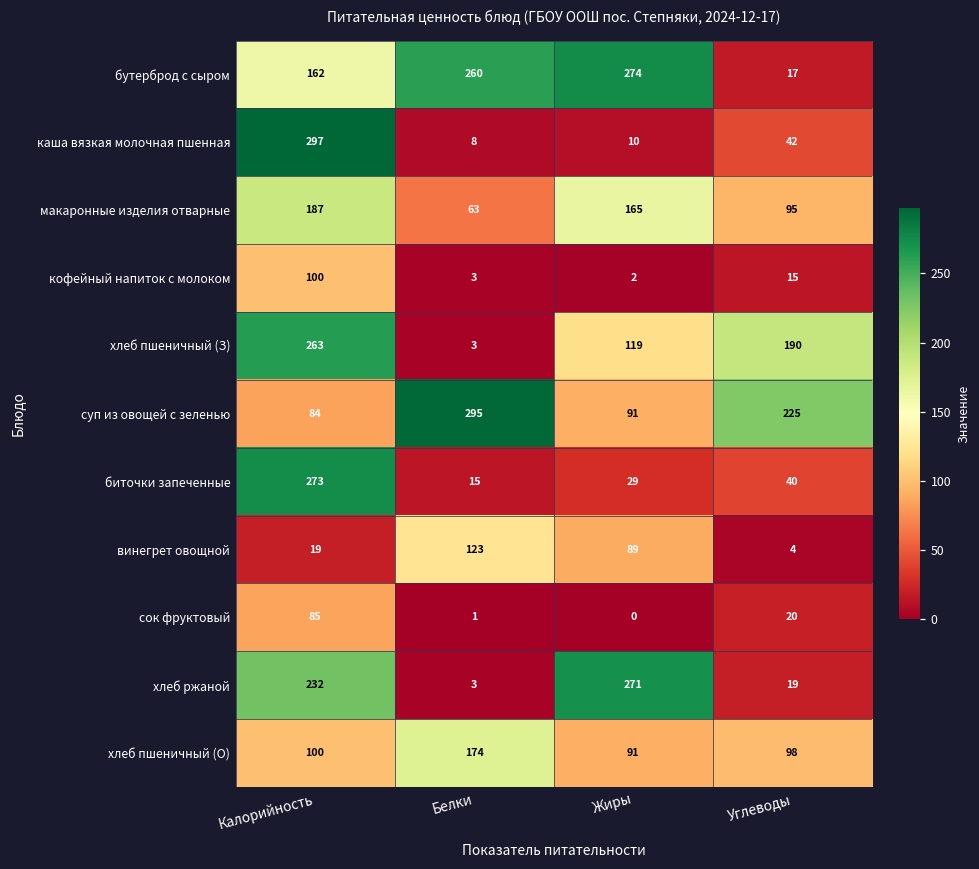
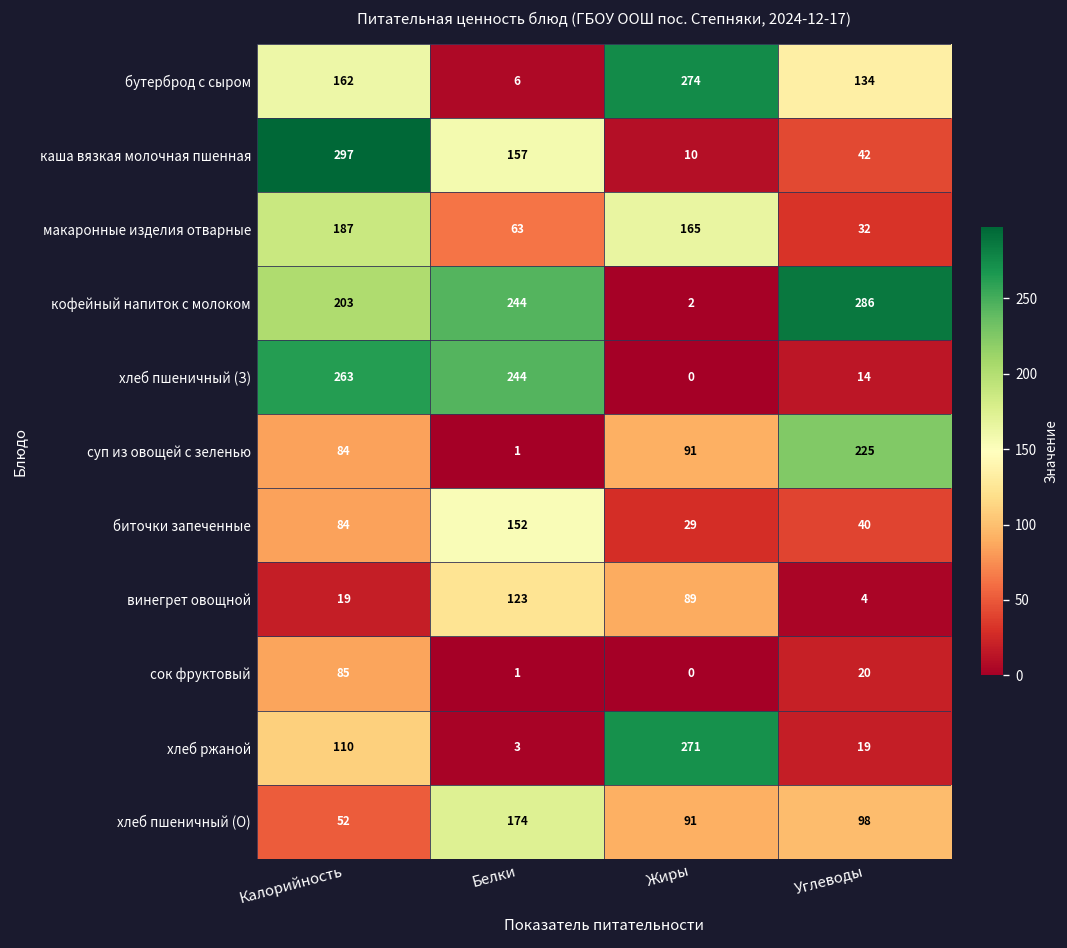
бутерброд с сыром, Белки: 260 -> 6
бутерброд с сыром, Углеводы: 17 -> 134
каша вязкая молочная пшенная, Белки: 8 -> 157
макаронные изделия отварные, Углеводы: 95 -> 32
кофейный напиток с молоком, Калорийность: 100 -> 203
кофейный напиток с молоком, Белки: 3 -> 244
кофейный напиток с молоком, Углеводы: 15 -> 286
хлеб пшеничный (З), Белки: 3 -> 244
хлеб пшеничный (З), Жиры: 119 -> 0
хлеб пшеничный (З), Углеводы: 190 -> 14
суп из овощей с зеленью, Белки: 295 -> 1
биточки запеченные, Калорийность: 273 -> 84
биточки запеченные, Белки: 15 -> 152
хлеб ржаной, Калорийность: 232 -> 110
хлеб пшеничный (О), Калорийность: 100 -> 52
